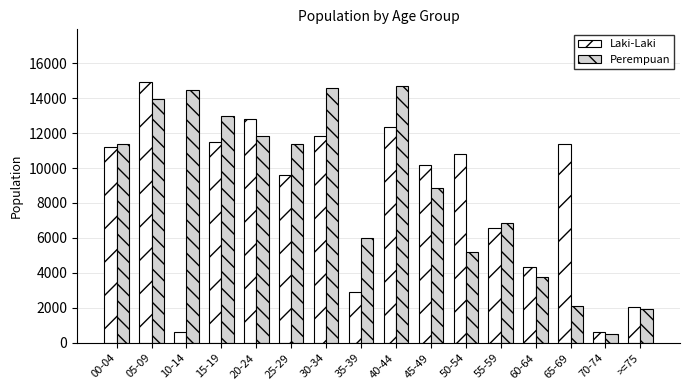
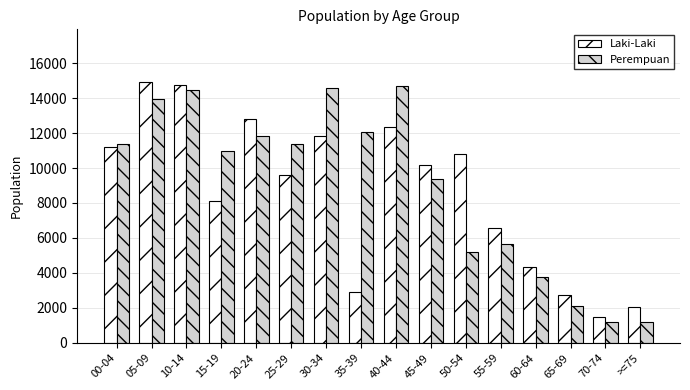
Laki-Laki, 10-14: 600 -> 14800
Laki-Laki, 15-19: 11500 -> 8100
Perempuan, 15-19: 13000 -> 11000
Perempuan, 35-39: 6000 -> 12000
Perempuan, 45-49: 8900 -> 9300
Perempuan, 55-59: 6900 -> 5700
Laki-Laki, 65-69: 11400 -> 2700
Laki-Laki, 70-74: 600 -> 1500
Perempuan, 70-74: 500 -> 1200
Perempuan, >=75: 1900 -> 1200
